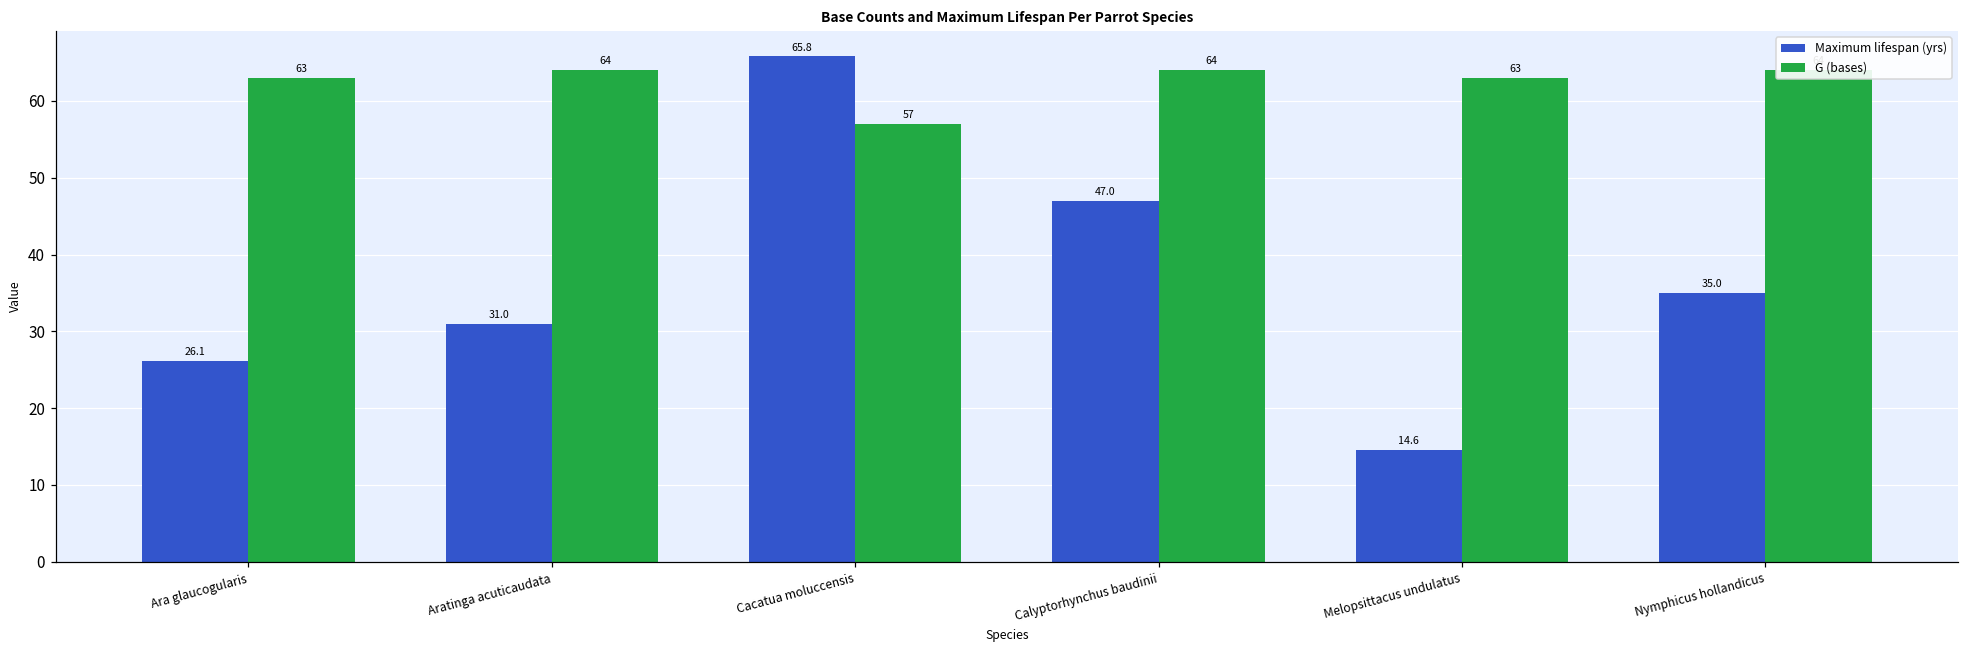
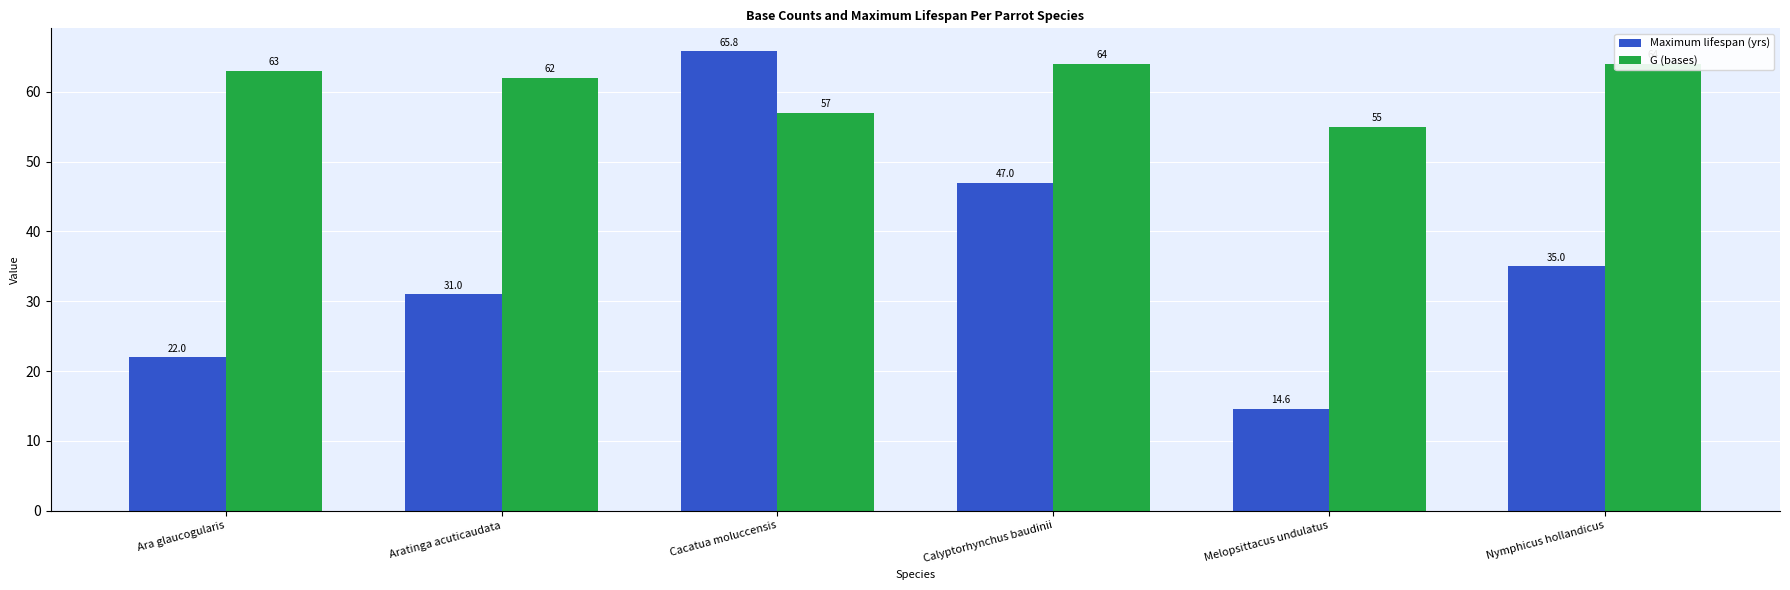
Maximum lifespan (yrs), Ara glaucogularis: 26.1 -> 22.0
G (bases), Aratinga acuticaudata: 64 -> 62
G (bases), Melopsittacus undulatus: 63 -> 55
